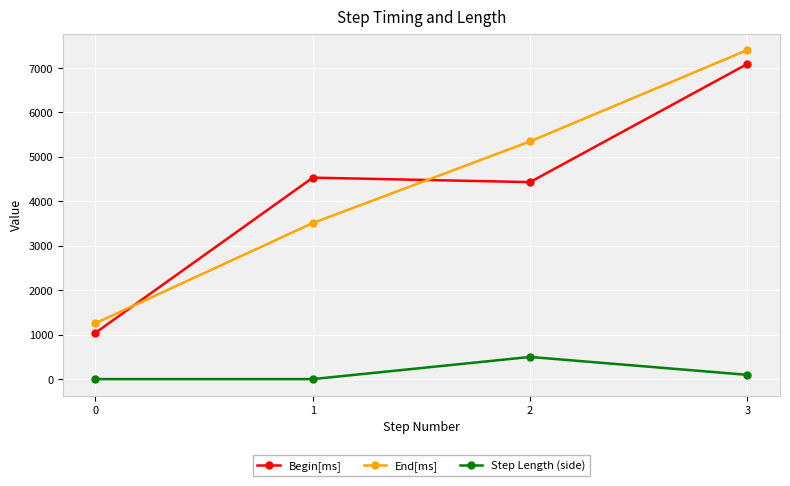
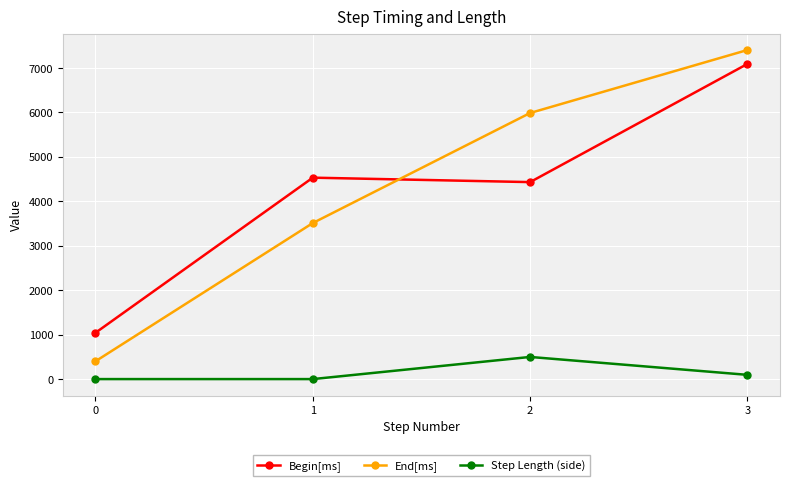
End[ms], 0: 1300 -> 400
End[ms], 2: 5300 -> 6000
